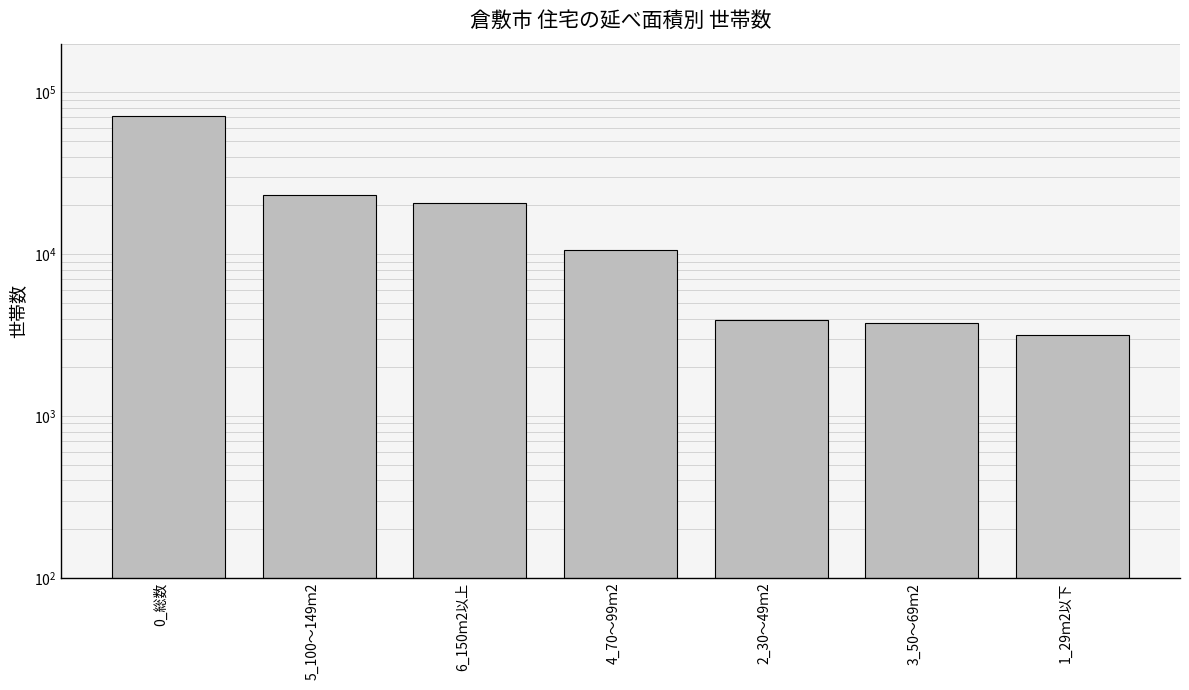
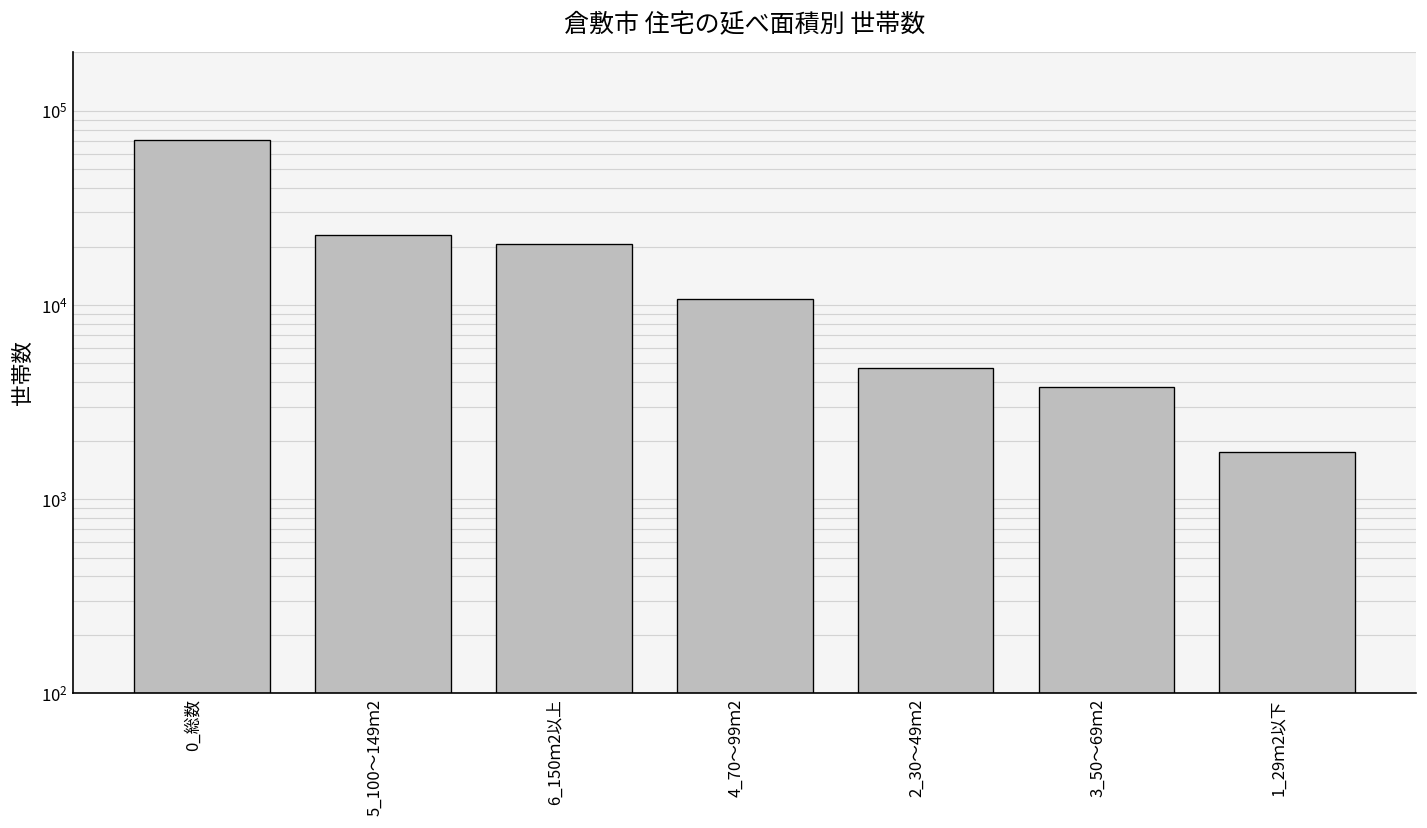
2_30～49ｍ2: 3900 -> 4700
1_29ｍ2以下: 3200 -> 1700
